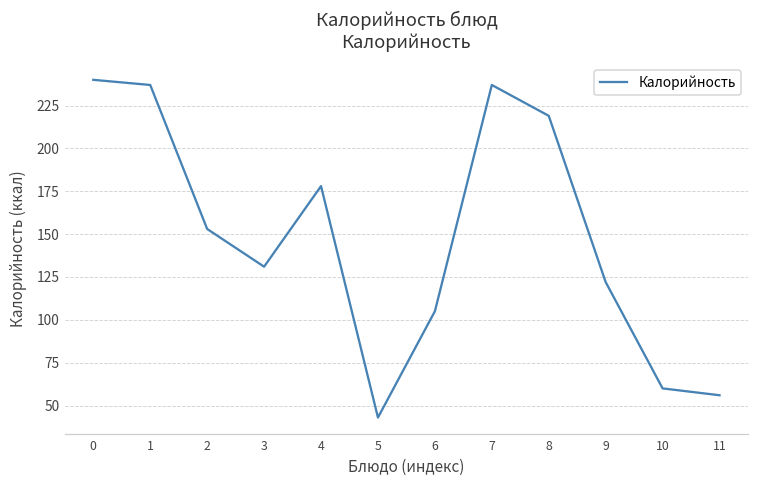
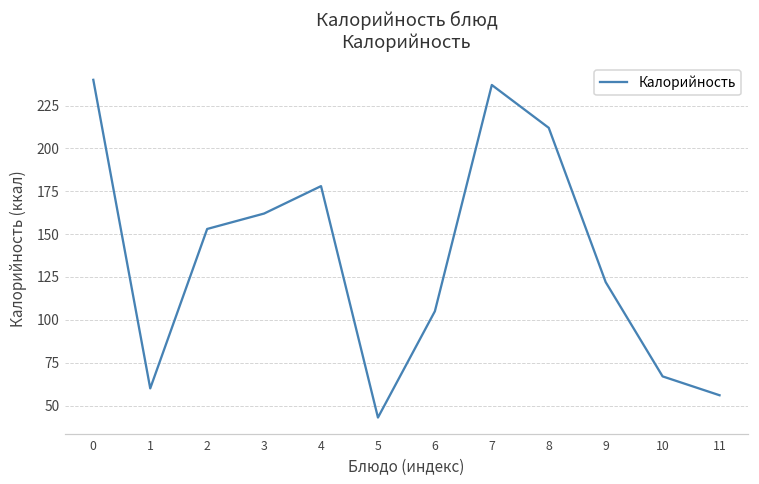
1: 237 -> 60
3: 131 -> 162
8: 219 -> 212
10: 60 -> 67
